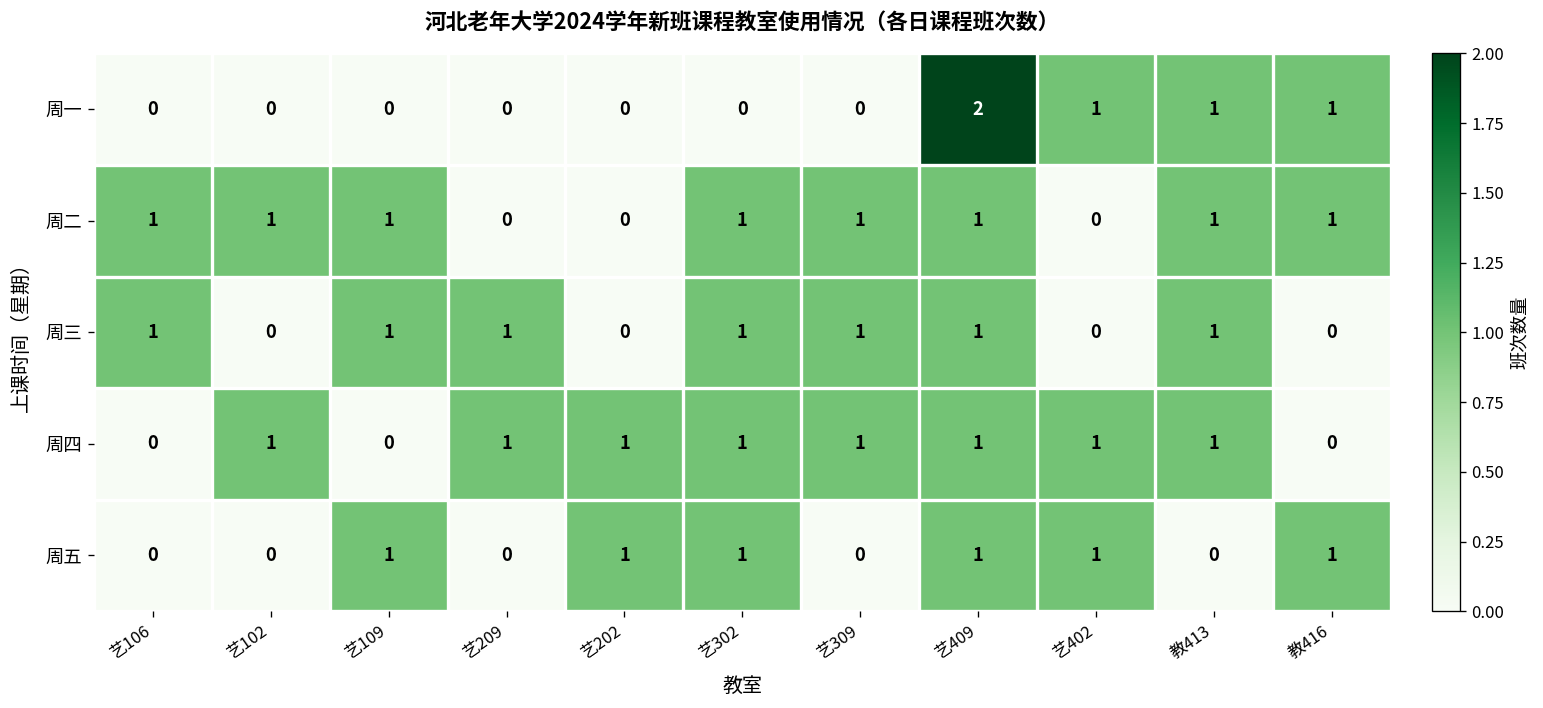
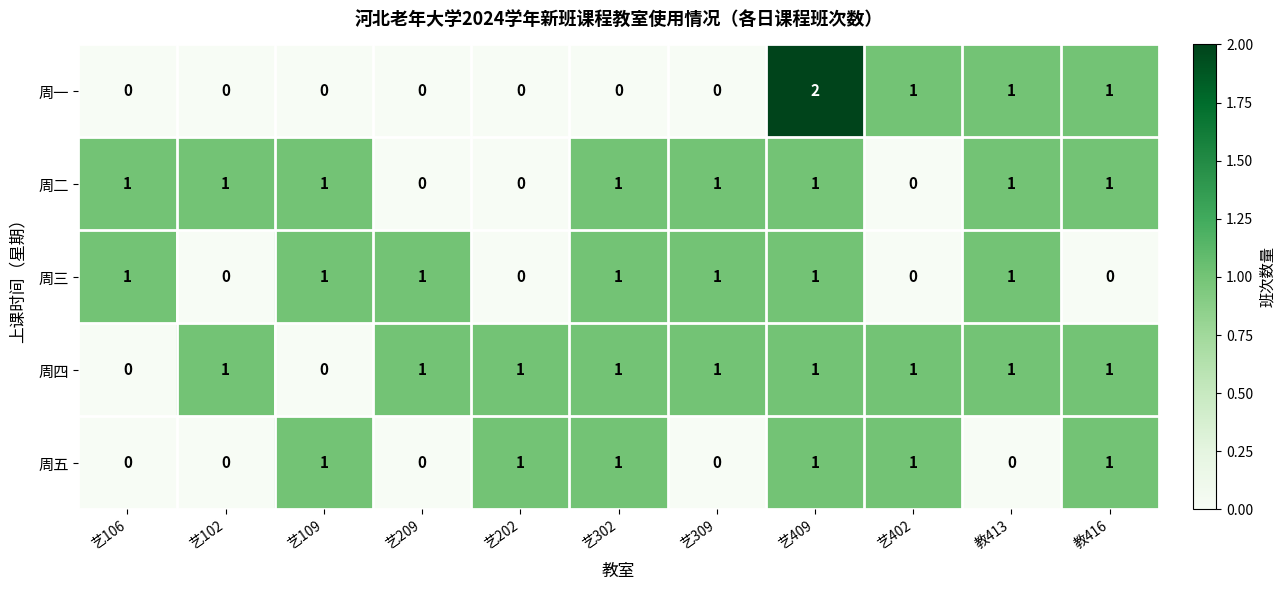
周四, 教416: 0 -> 1
